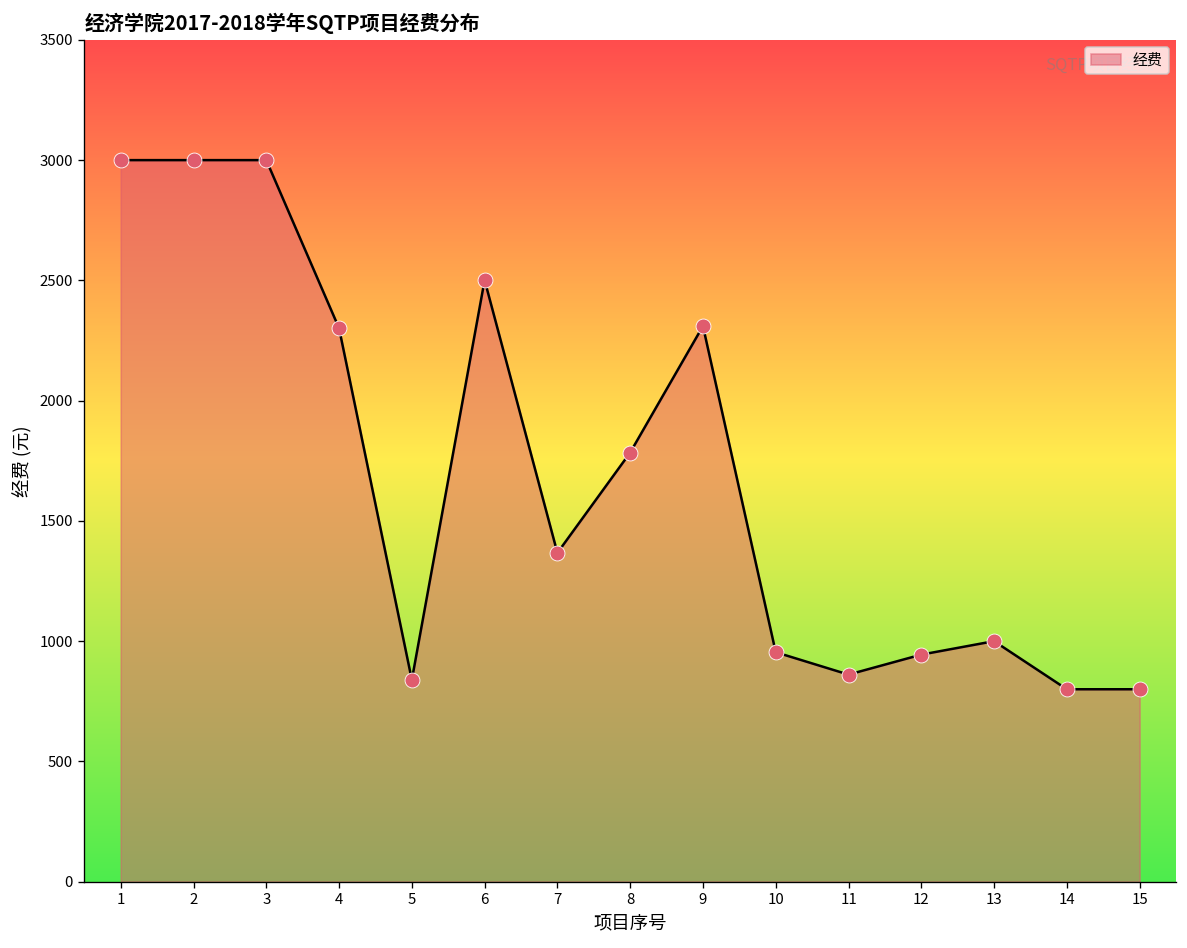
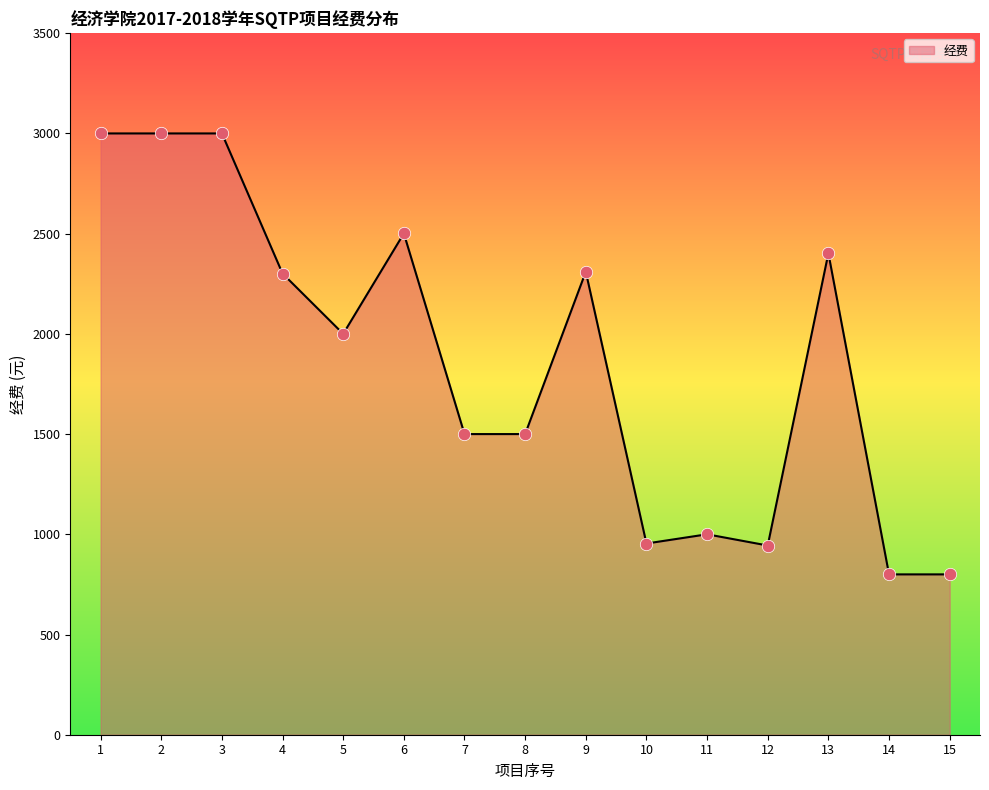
5: 840 -> 2000
7: 1370 -> 1500
8: 1780 -> 1500
11: 860 -> 1000
13: 1000 -> 2400
